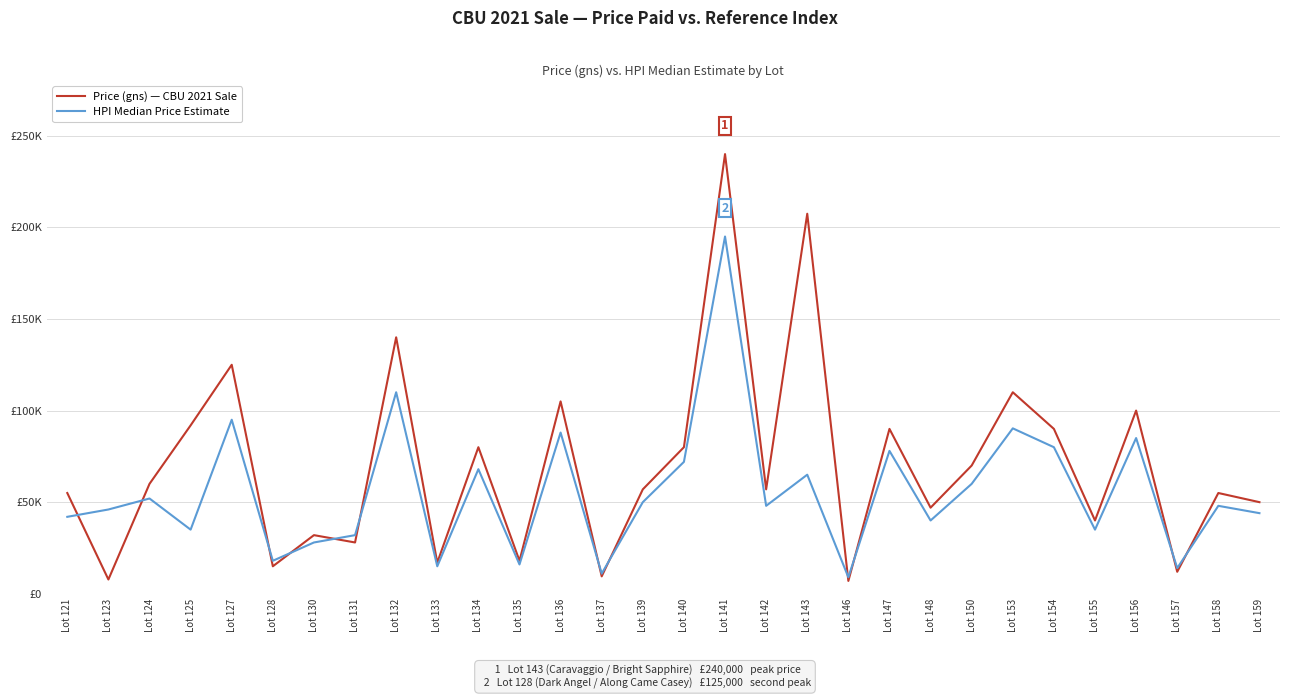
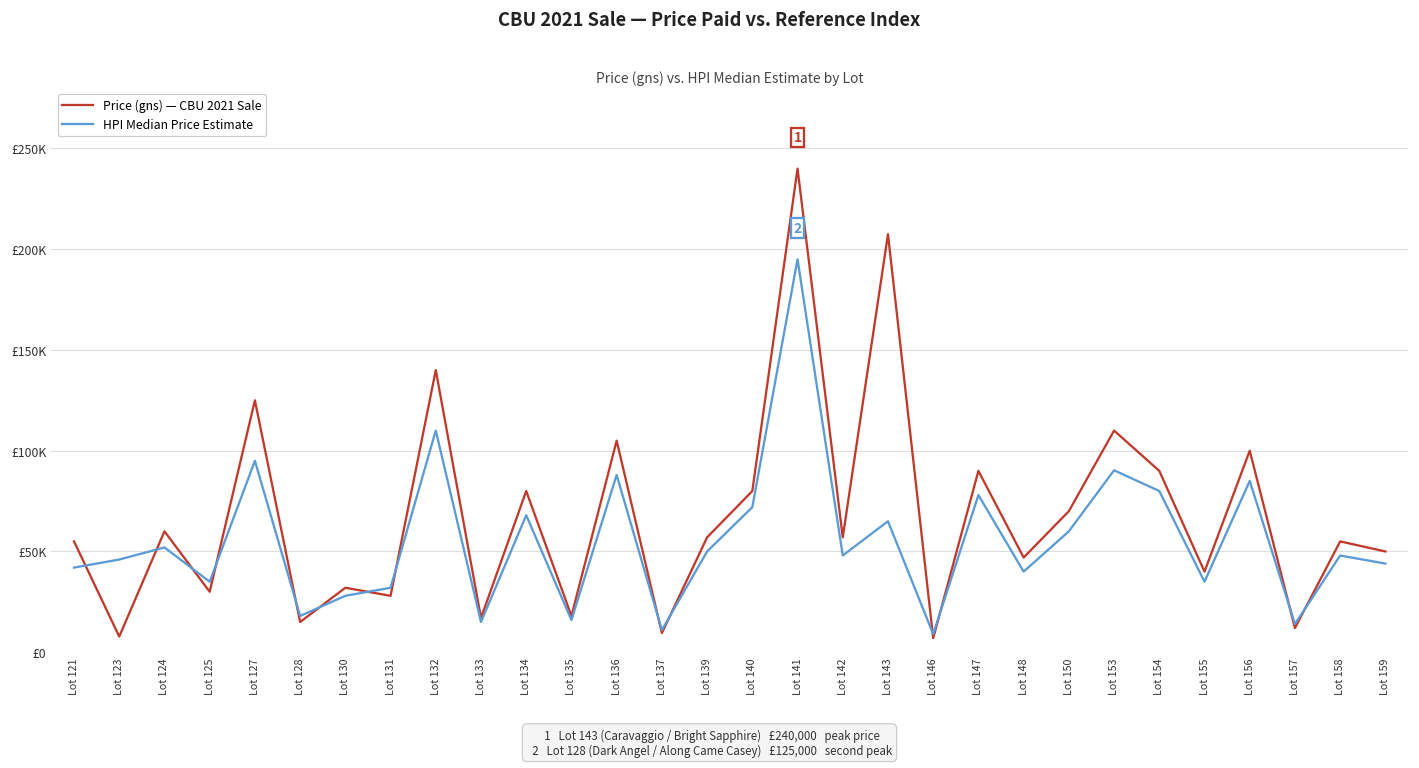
Price (gns) — CBU 2021 Sale, Lot 125: £92000 -> £30000
